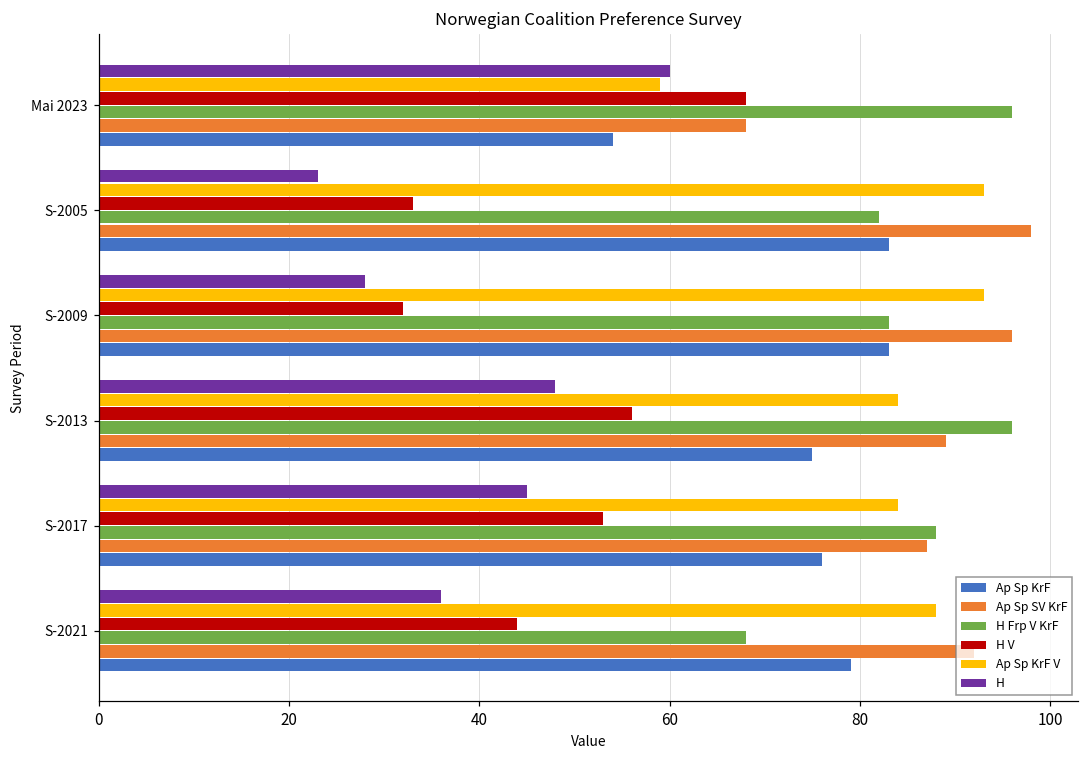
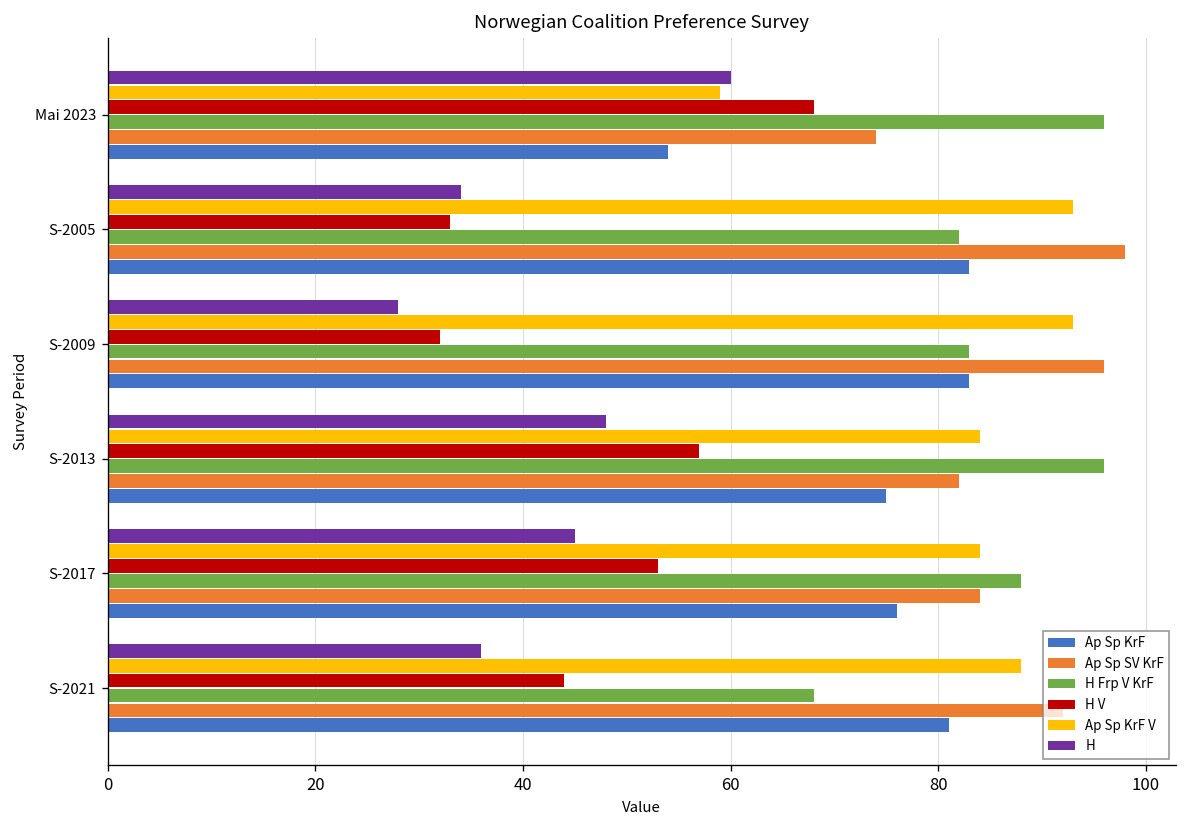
Ap Sp SV KrF, Mai 2023: 68 -> 74
H, S-2005: 23 -> 34
H V, S-2013: 56 -> 57
Ap Sp SV KrF, S-2013: 89 -> 82
Ap Sp SV KrF, S-2017: 87 -> 84
Ap Sp KrF, S-2021: 79 -> 81
